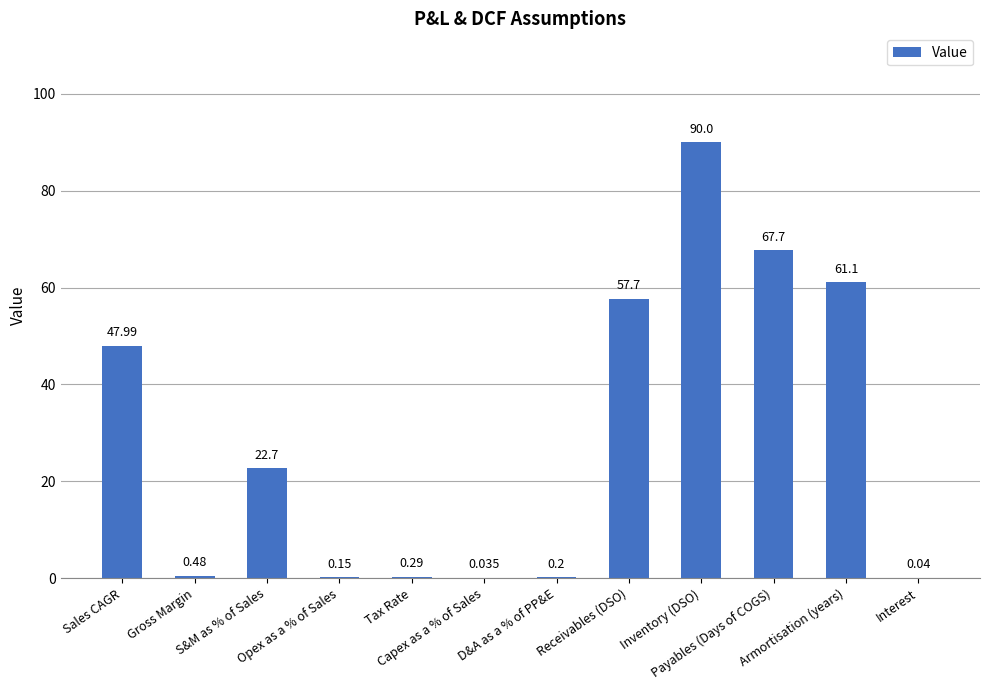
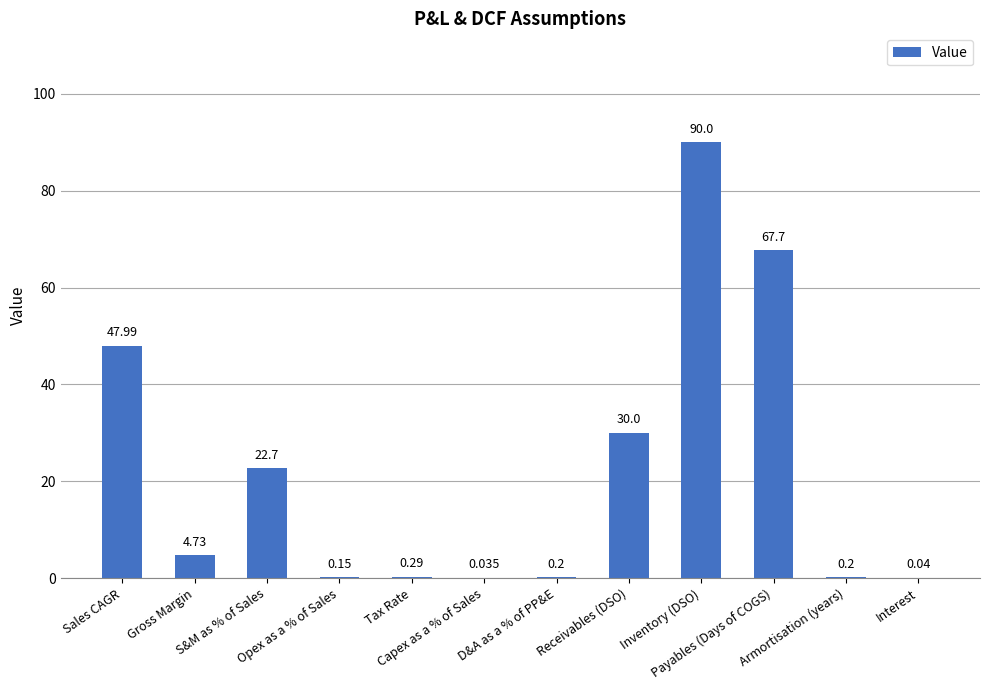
Gross Margin: 0.48 -> 4.73
Receivables (DSO): 57.7 -> 30.0
Armortisation (years): 61.1 -> 0.2
